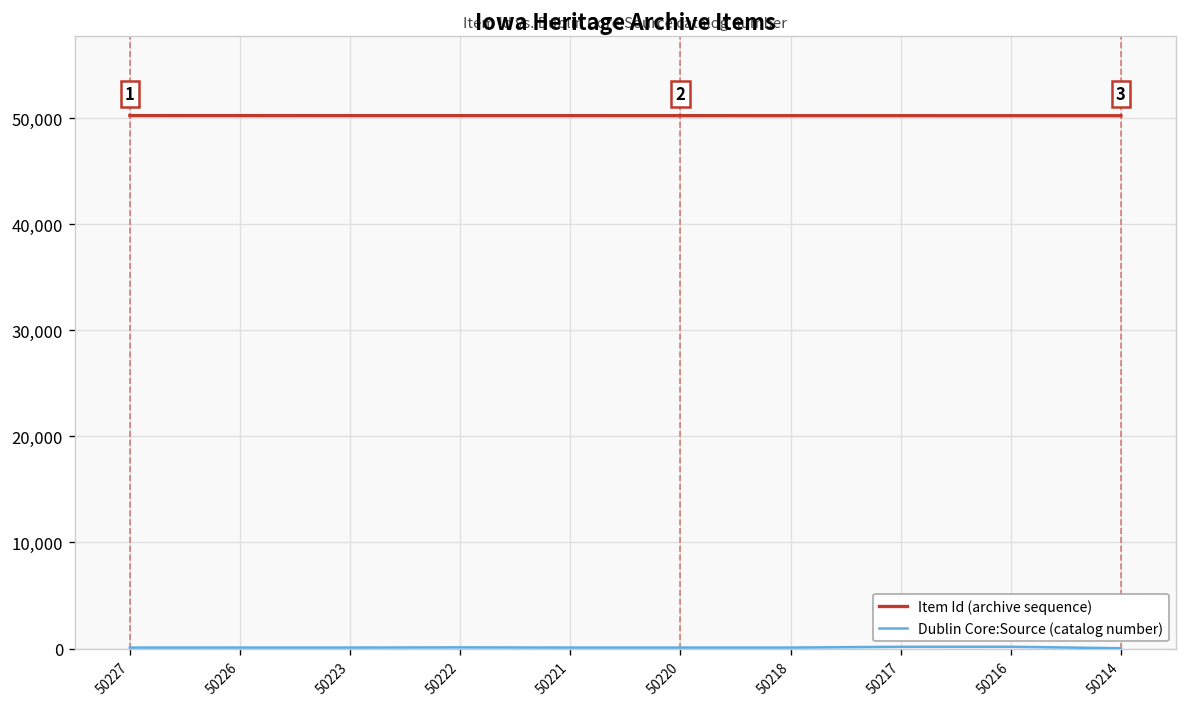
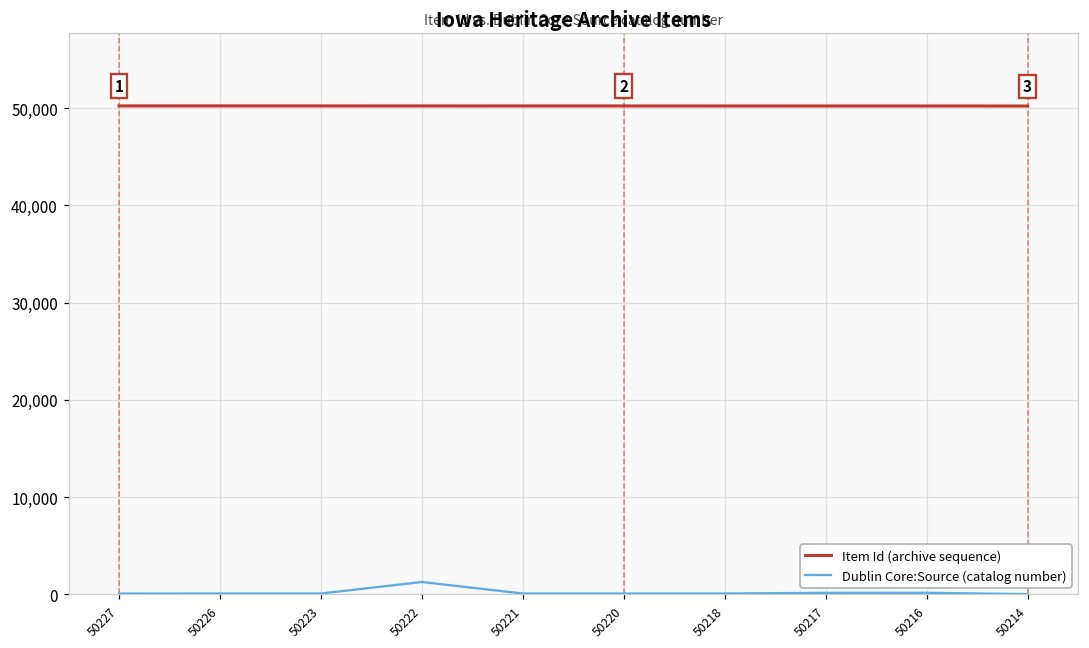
Dublin Core:Source (catalog number), 50222: 0 -> 1,000
